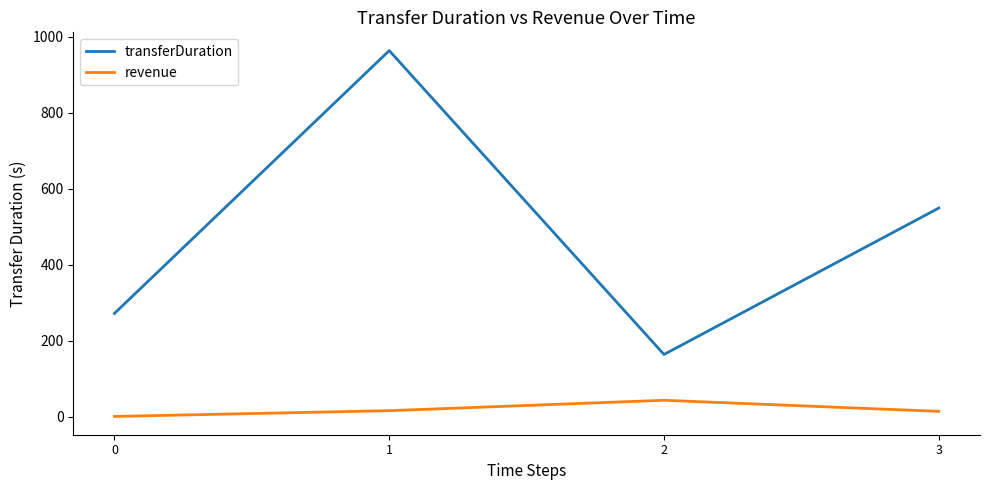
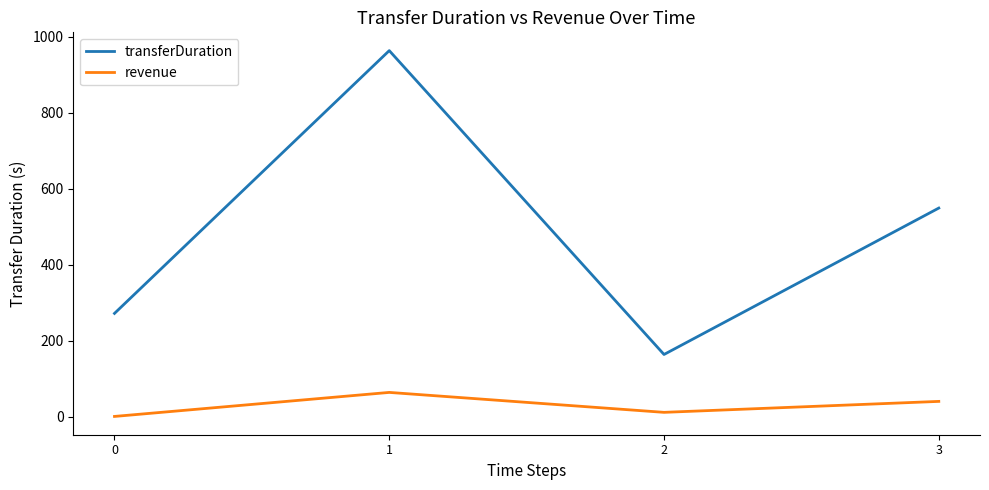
revenue, 1: 20 -> 60
revenue, 2: 40 -> 10
revenue, 3: 10 -> 40
